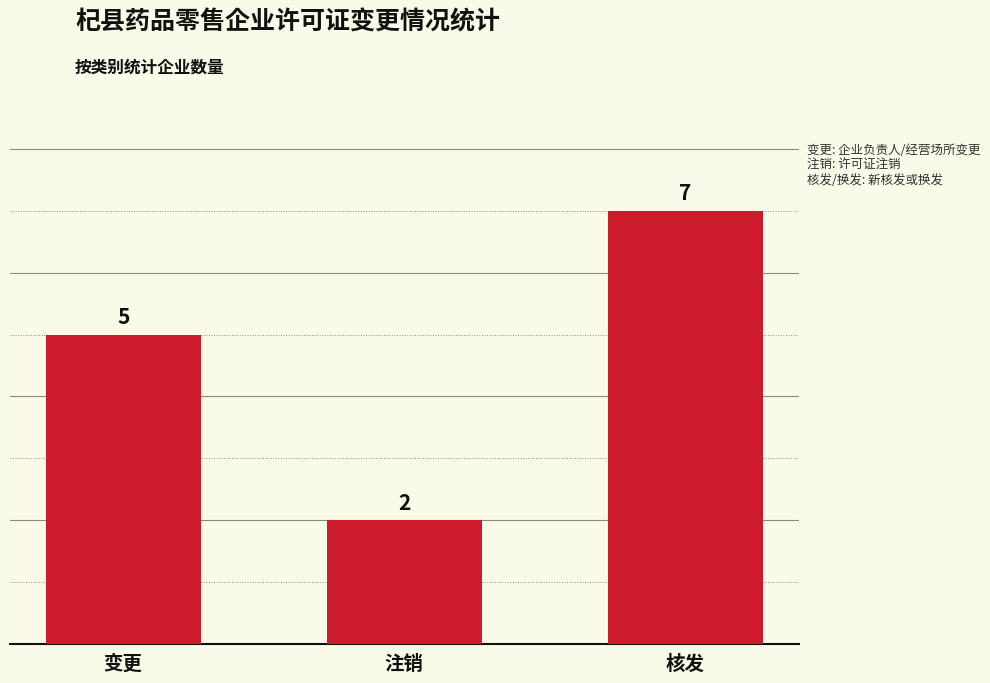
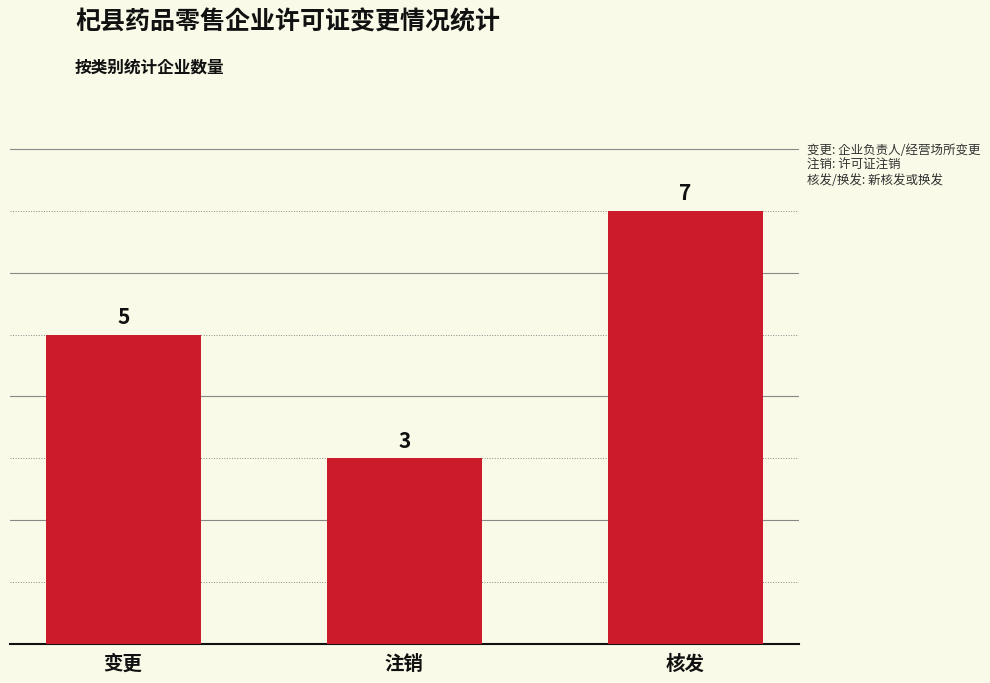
注销: 2 -> 3
